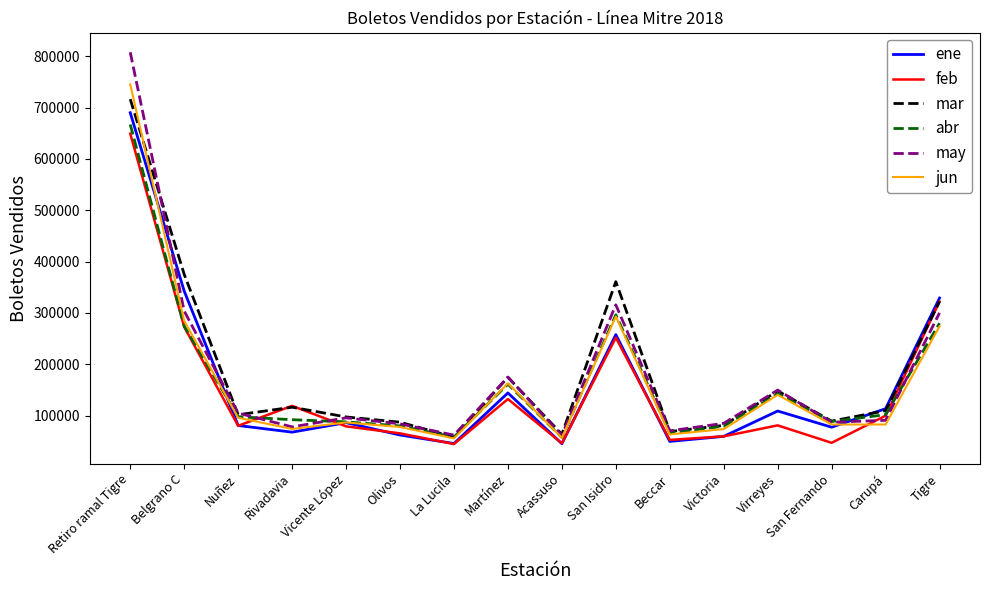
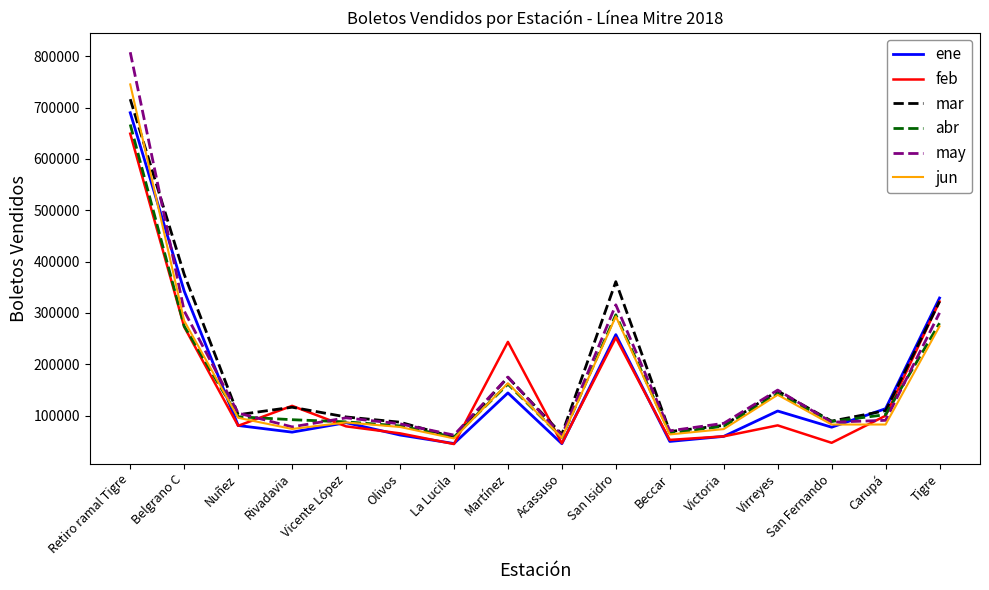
feb, Martínez: 130000 -> 240000
